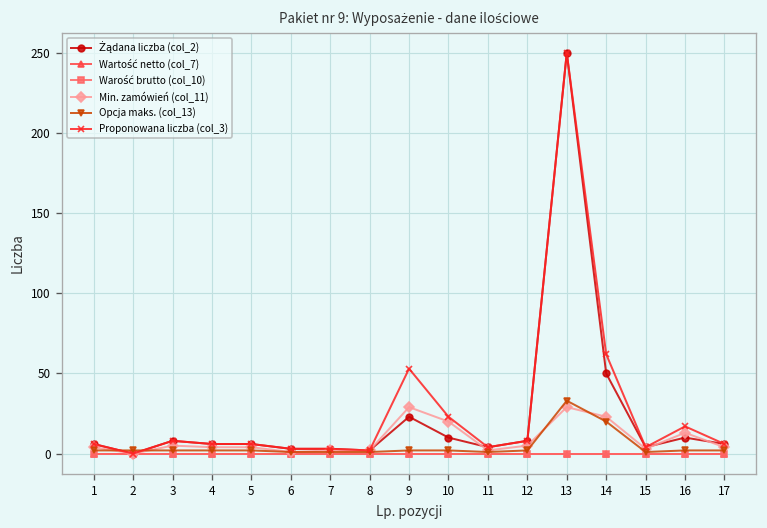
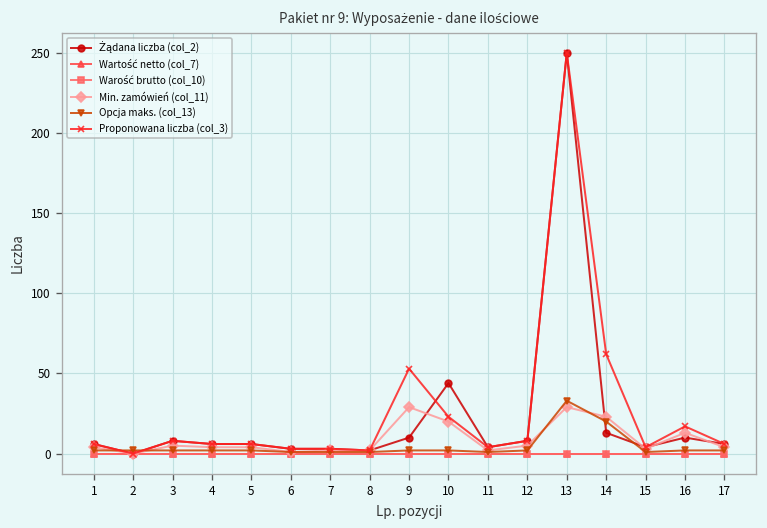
Żądana liczba (col_2), 9: 23 -> 10
Żądana liczba (col_2), 10: 10 -> 44
Żądana liczba (col_2), 14: 50 -> 13
